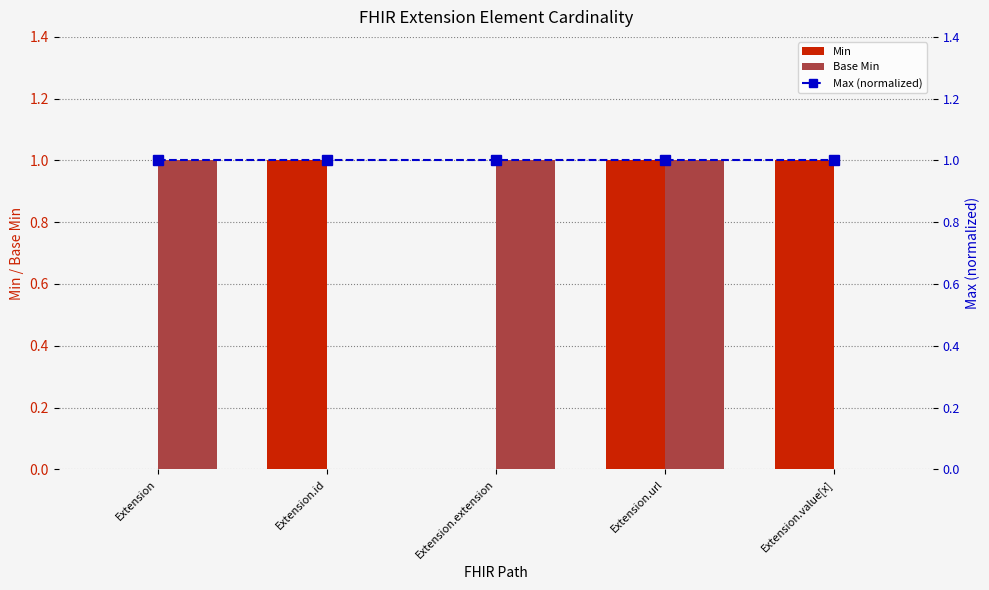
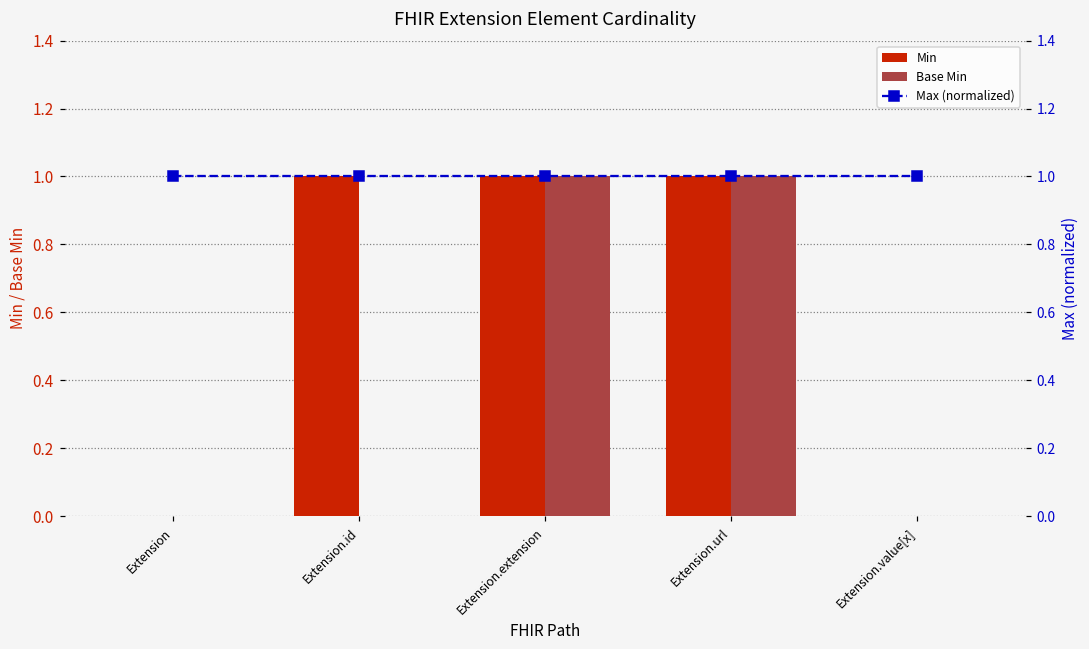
Base Min, Extension: 1 -> 0
Min, Extension.extension: 0 -> 1
Min, Extension.value[x]: 1 -> 0
